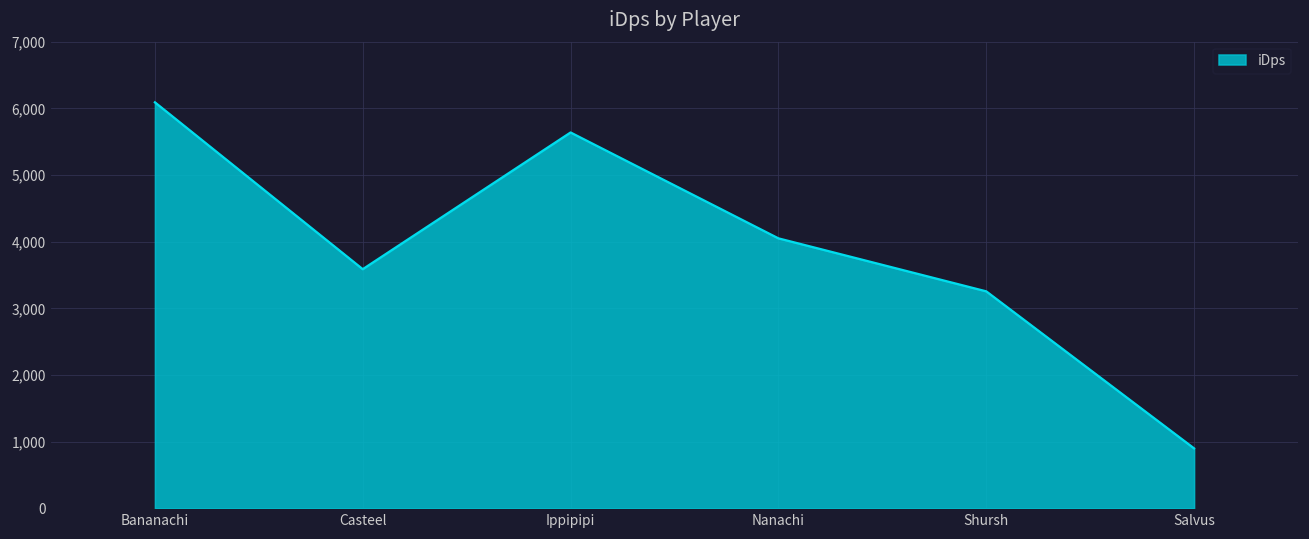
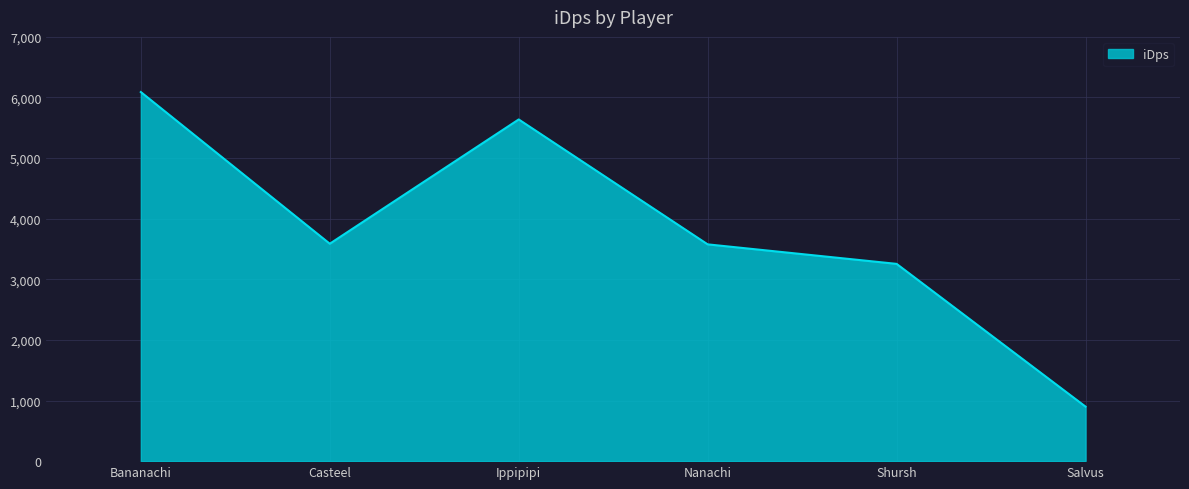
Nanachi: 4,000 -> 3,600
